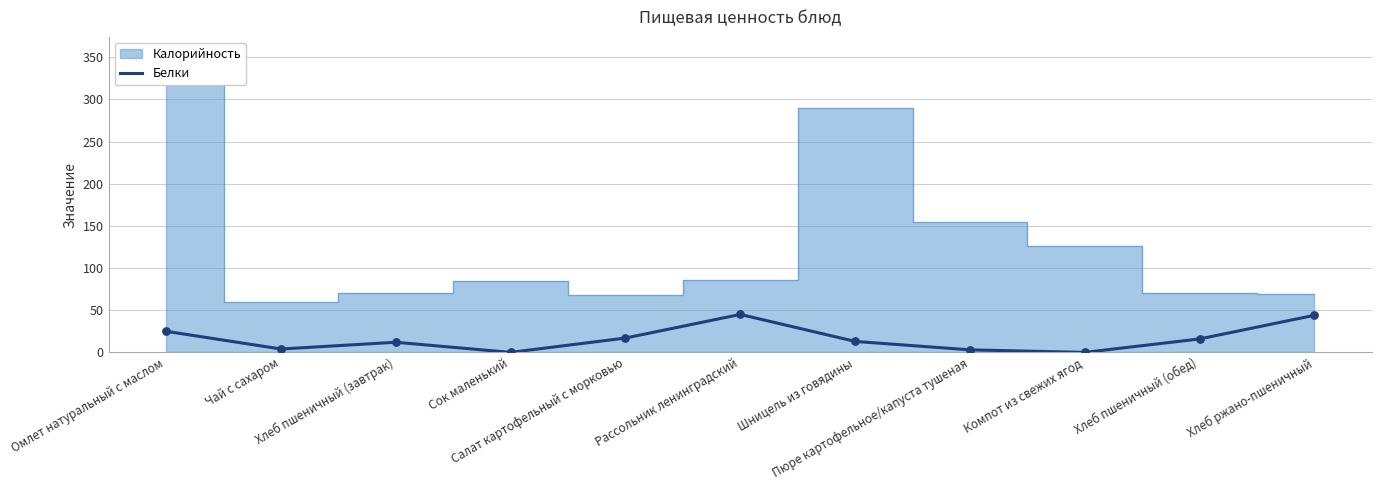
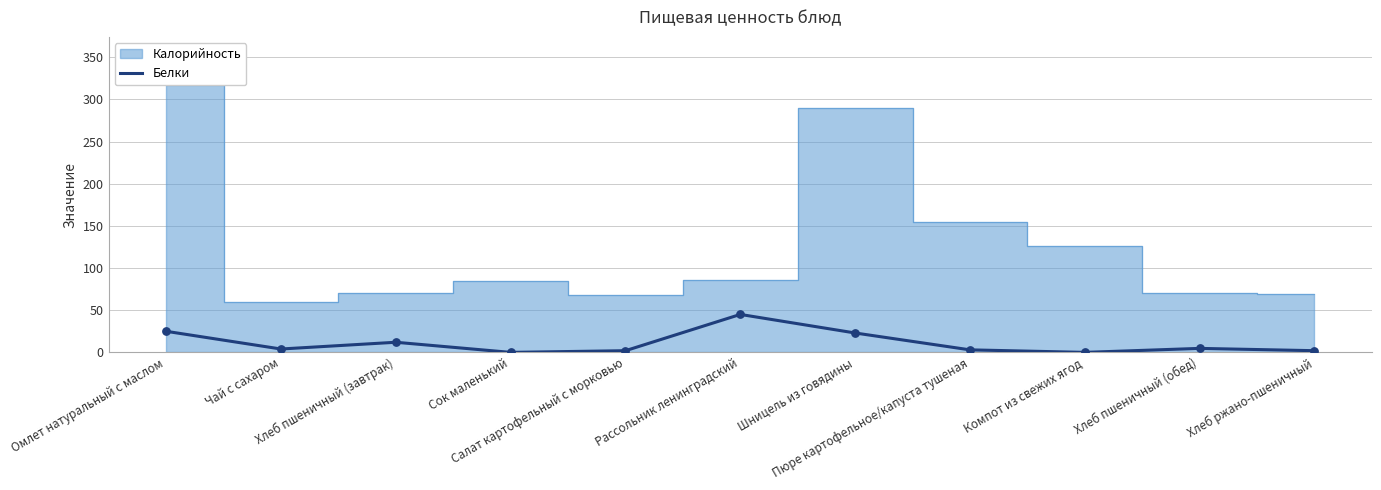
Белки, Салат картофельный с морковью: 20 -> 0
Белки, Шницель из говядины: 10 -> 20
Белки, Хлеб пшеничный (обед): 20 -> 0
Белки, Хлеб ржано-пшеничный: 40 -> 0
